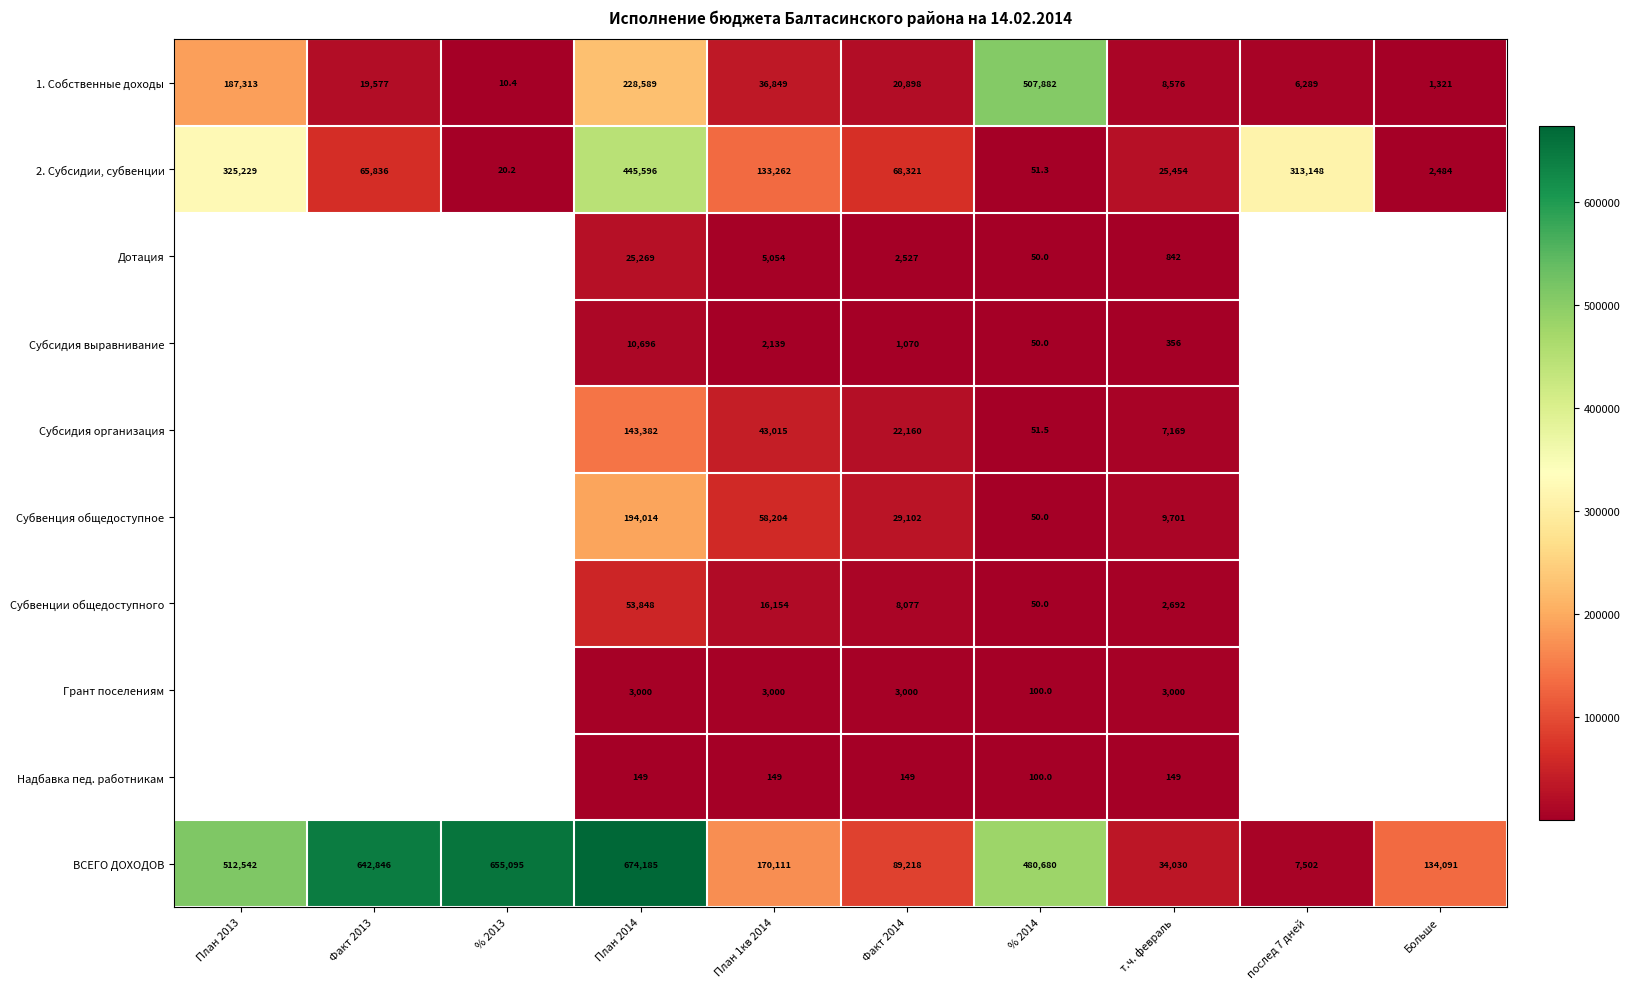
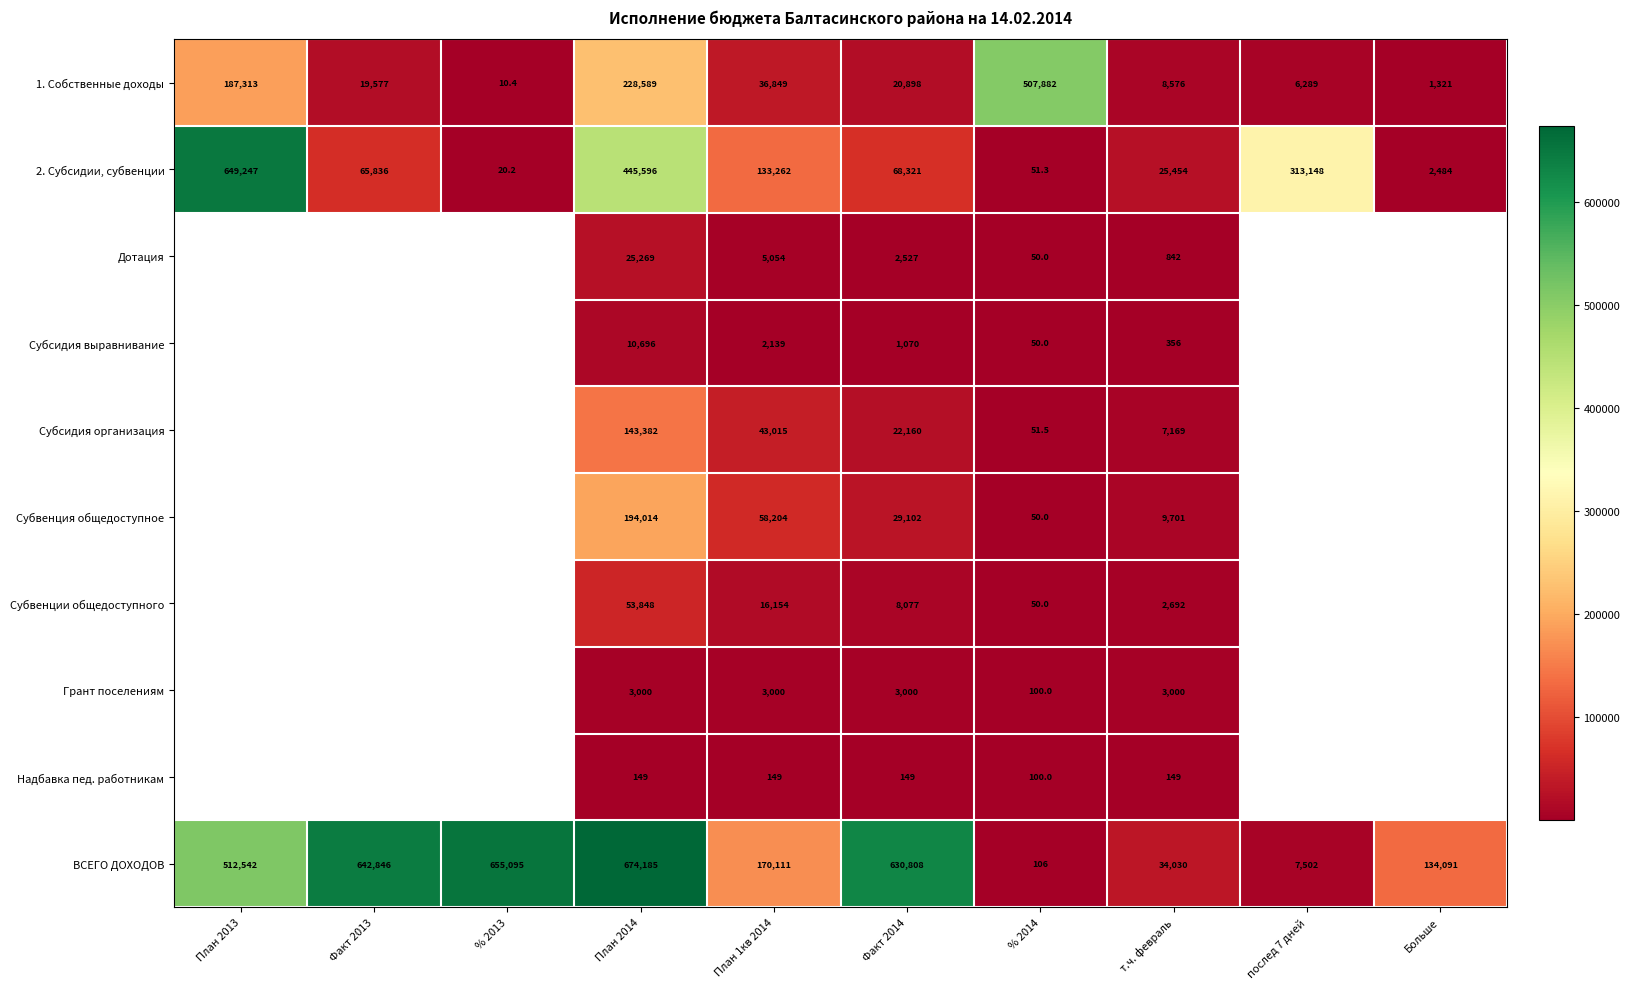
2. Субсидии, субвенции, План 2013: 325,229 -> 649,247
ВСЕГО ДОХОДОВ, Факт 2014: 89,218 -> 630,808
ВСЕГО ДОХОДОВ, % 2014: 480,680 -> 106
